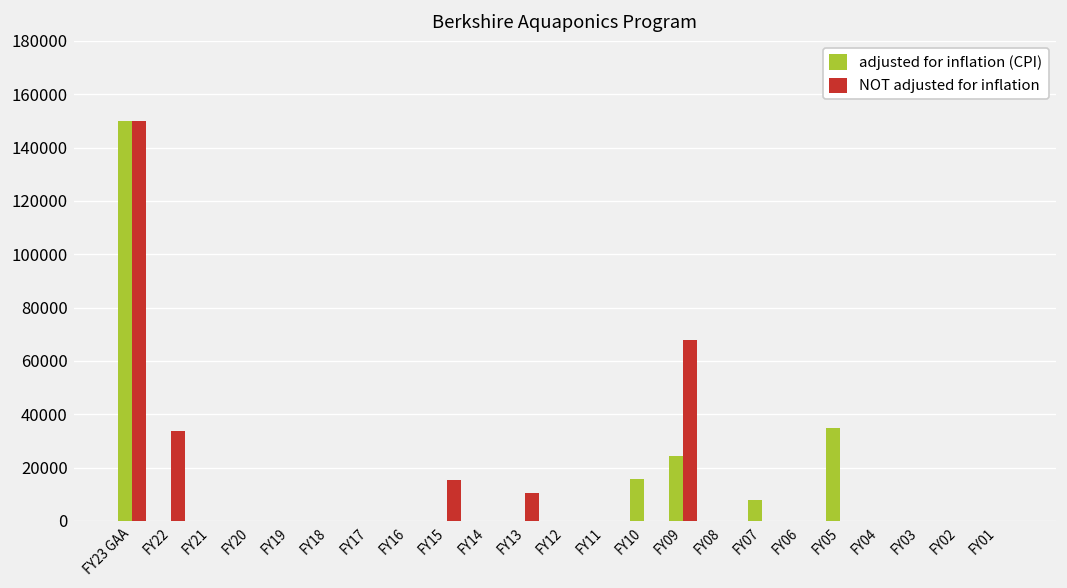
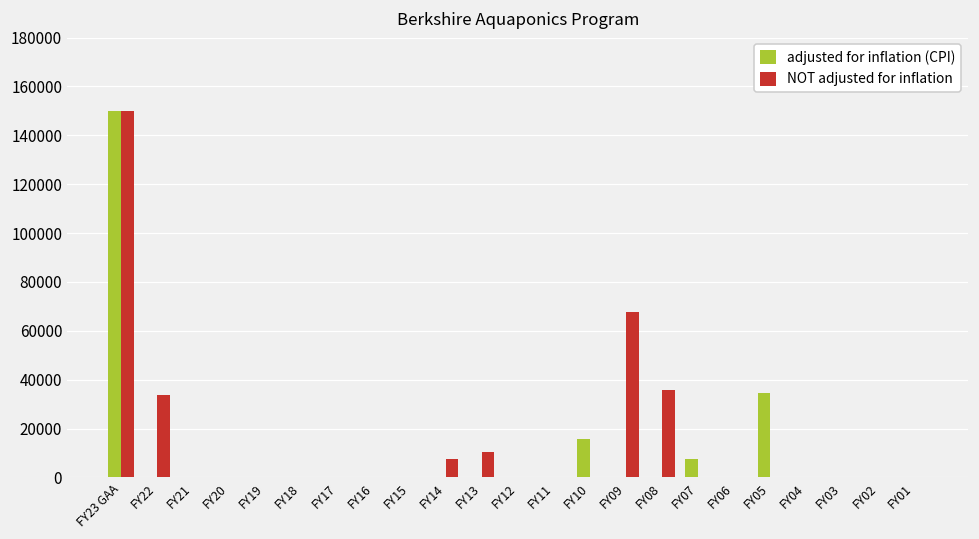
NOT adjusted for inflation, FY15: 15000 -> 0
NOT adjusted for inflation, FY14: 0 -> 8000
adjusted for inflation (CPI), FY09: 24000 -> 0
NOT adjusted for inflation, FY08: 0 -> 36000
